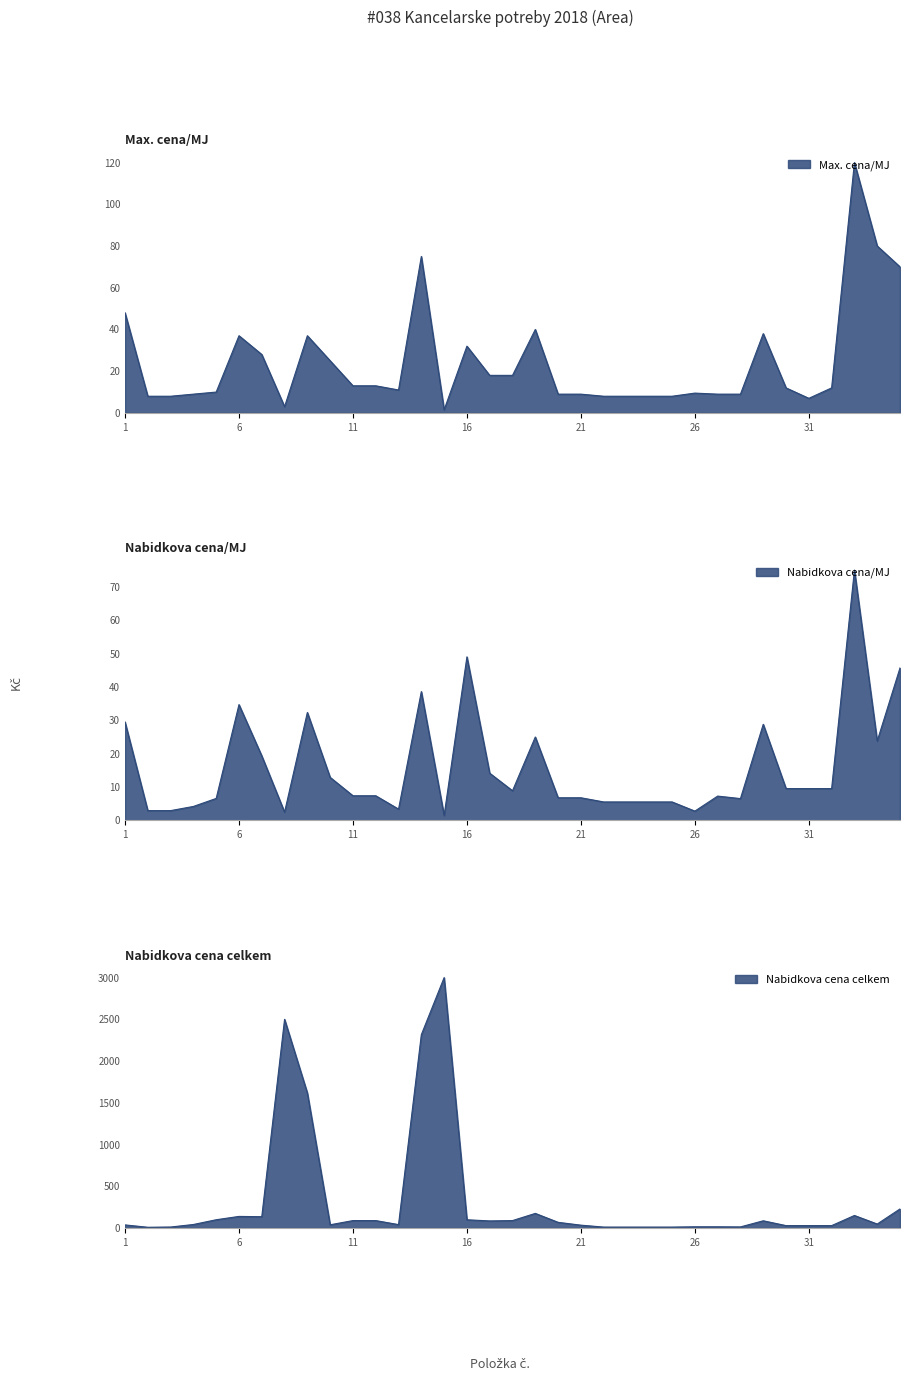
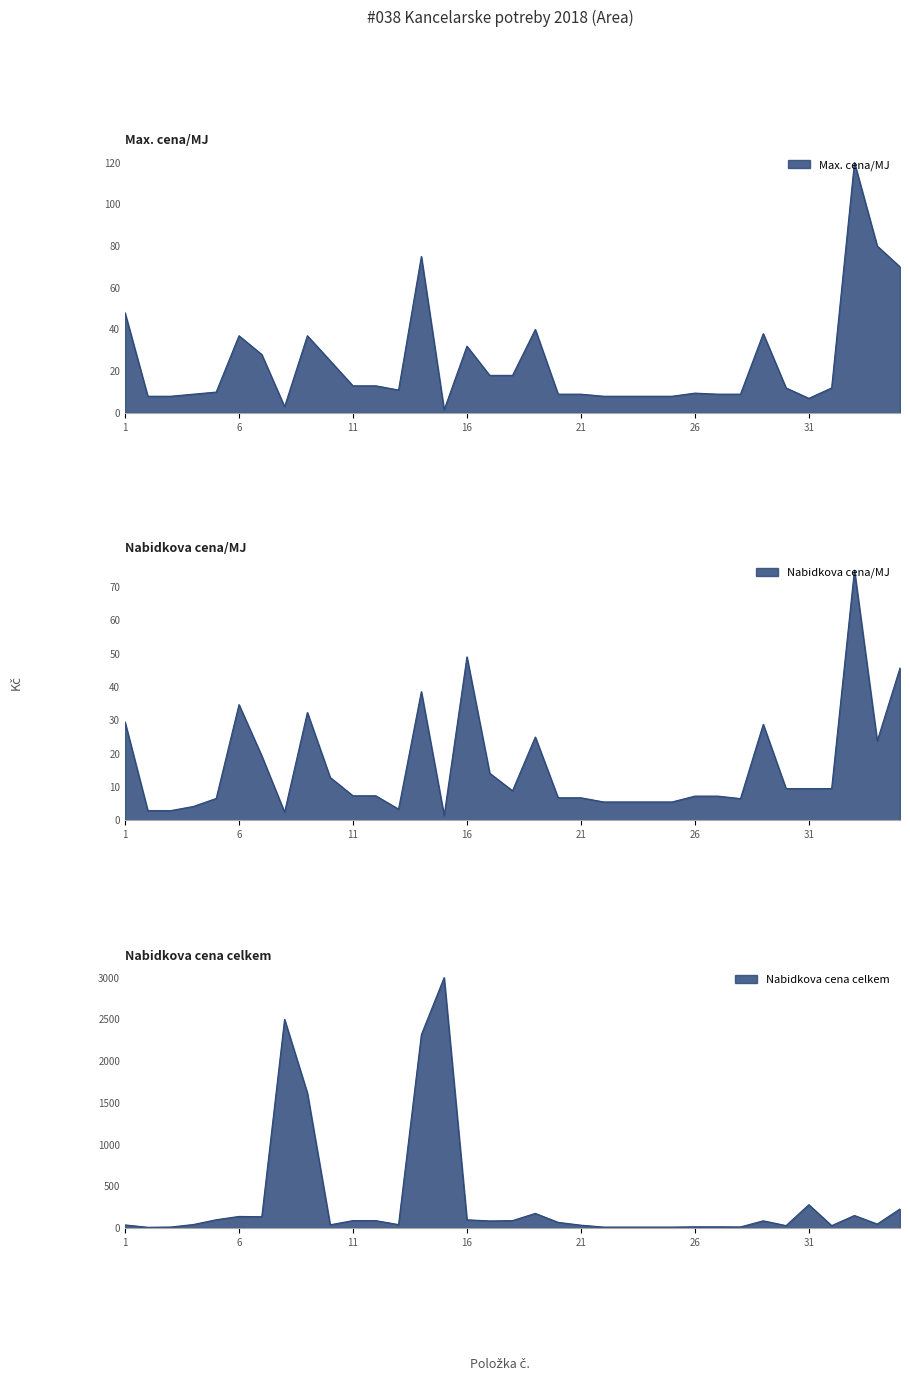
Nabidkova cena/MJ, 26: 3 -> 7
Nabidkova cena celkem, 31: 0 -> 300
